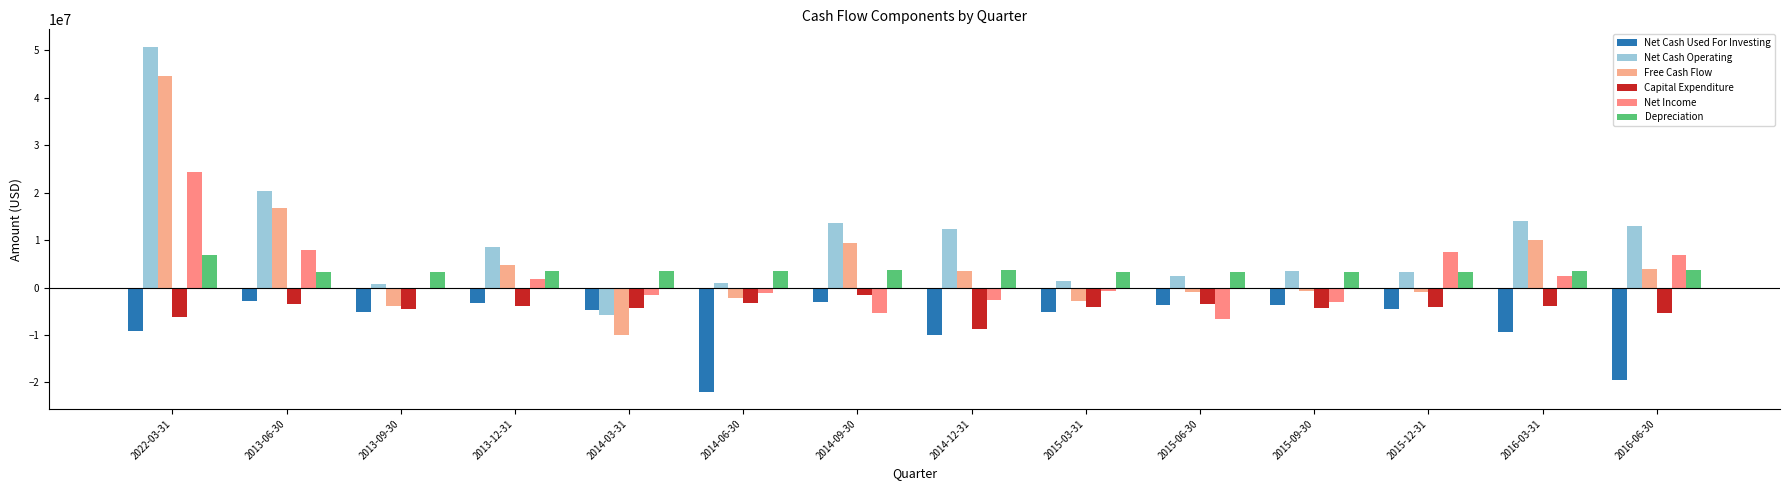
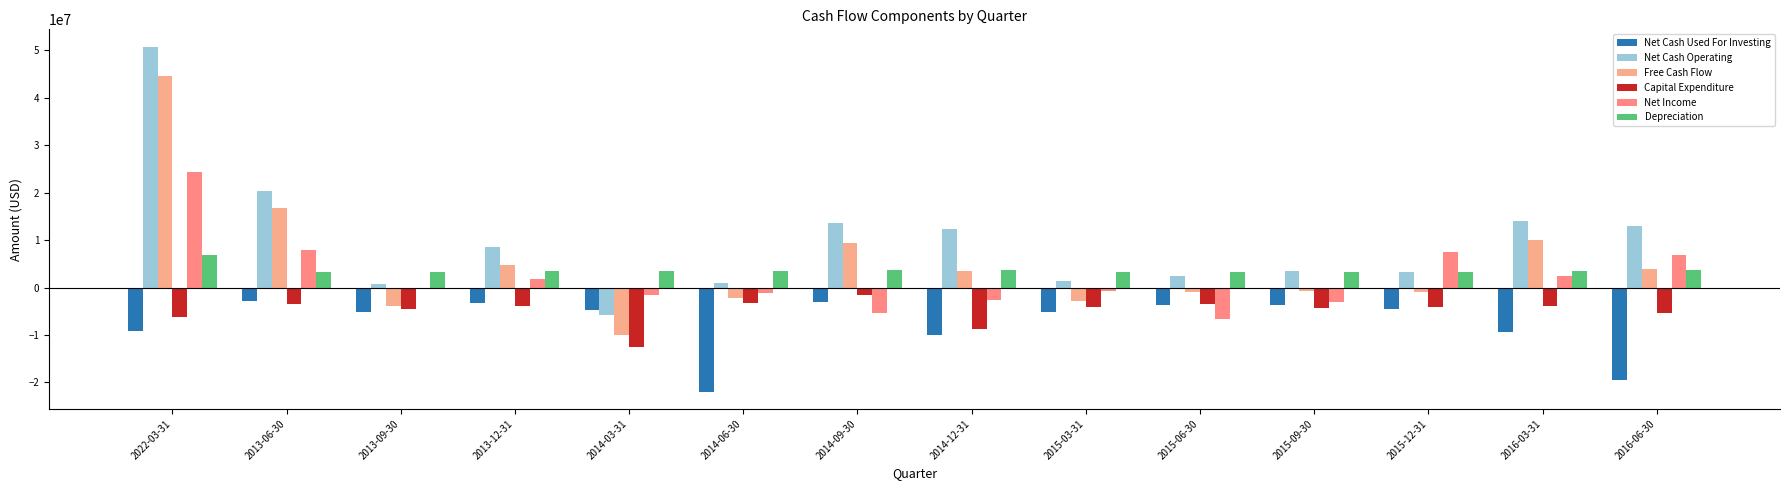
Capital Expenditure, 2014-03-31: -4000000 -> -12000000
